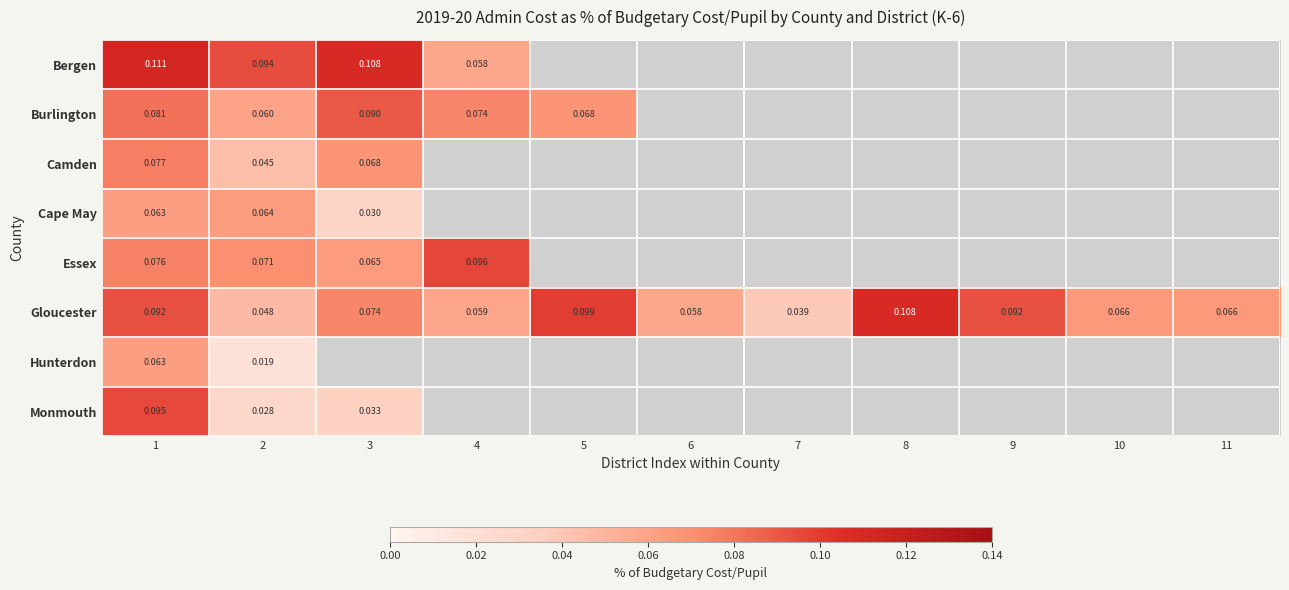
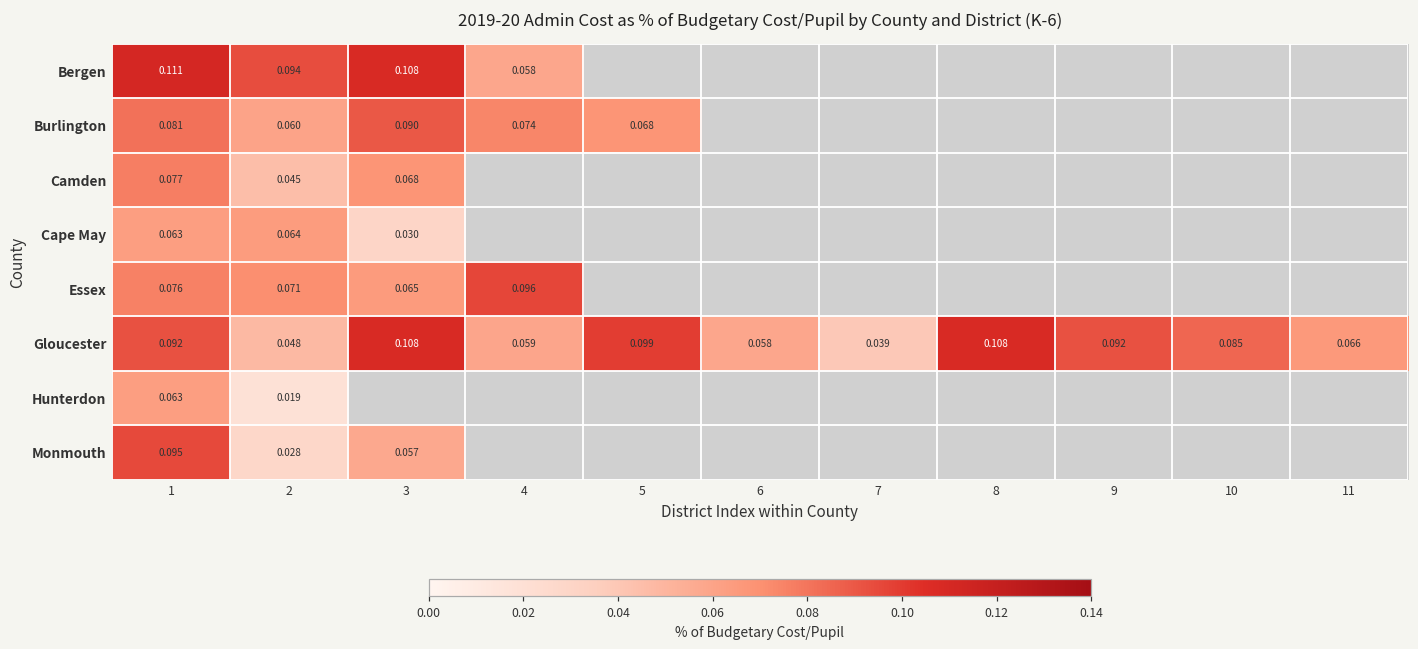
Gloucester, 3: 0.074 -> 0.108
Gloucester, 10: 0.066 -> 0.085
Monmouth, 3: 0.033 -> 0.057
